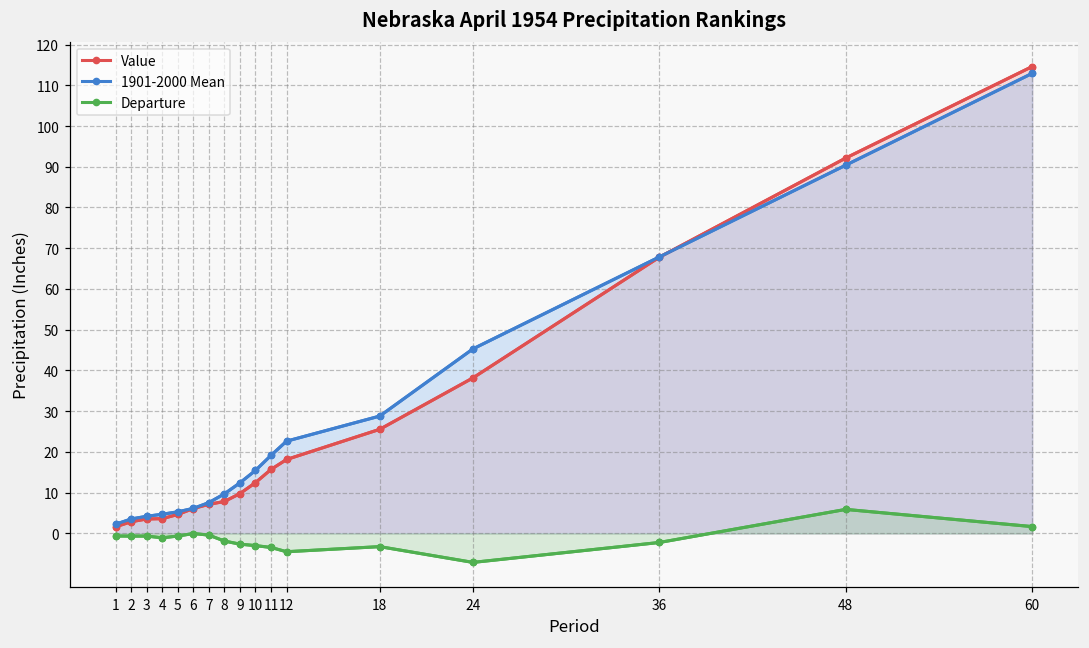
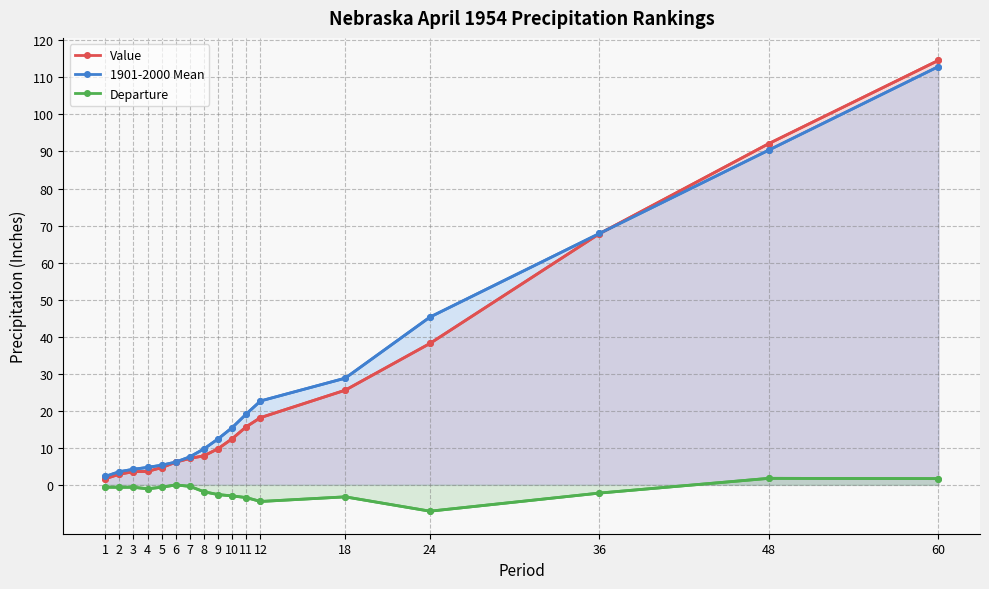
Departure, 48: 6 -> 2
